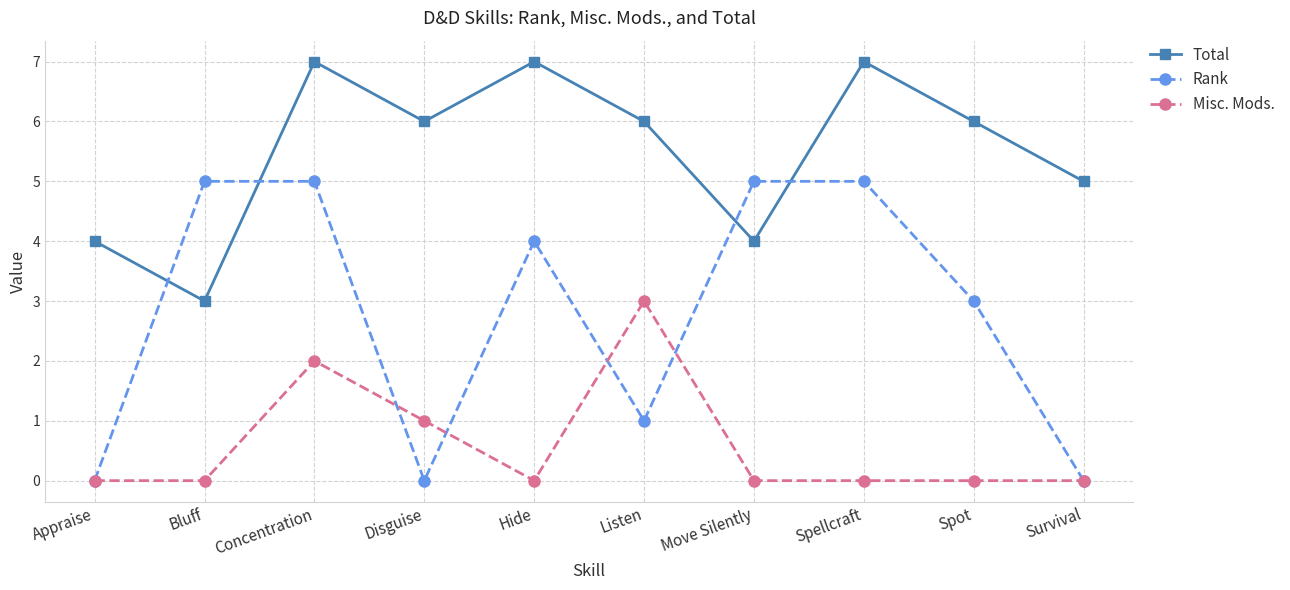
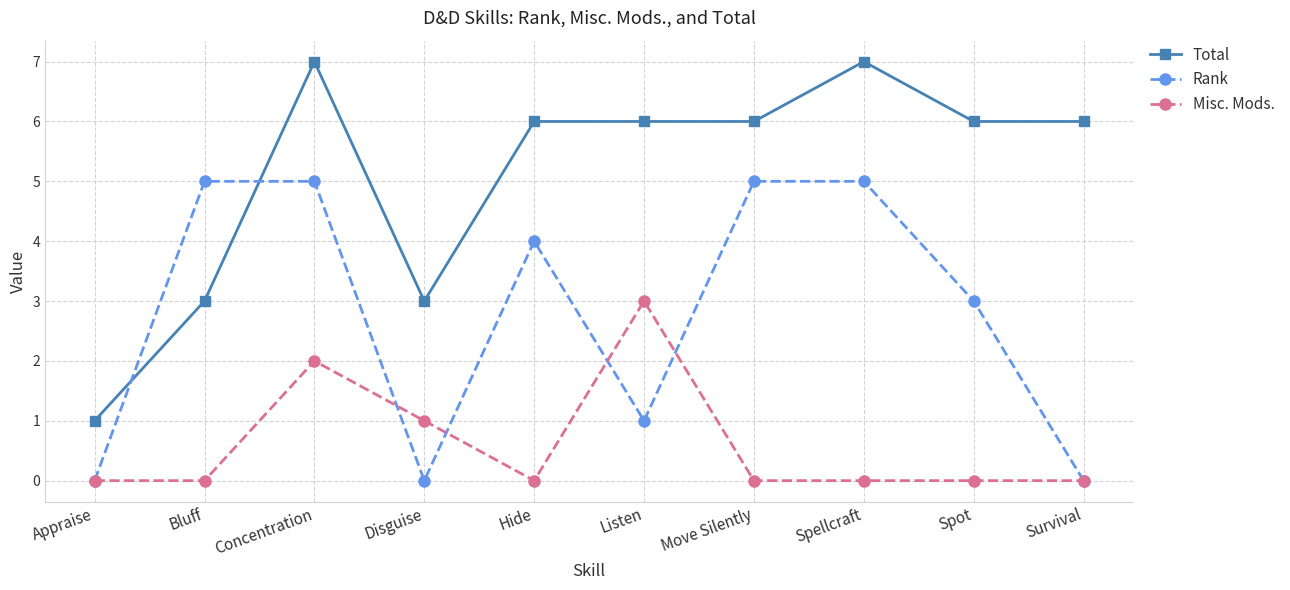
Total, Appraise: 4 -> 1
Total, Disguise: 6 -> 3
Total, Hide: 7 -> 6
Total, Move Silently: 4 -> 6
Total, Survival: 5 -> 6
